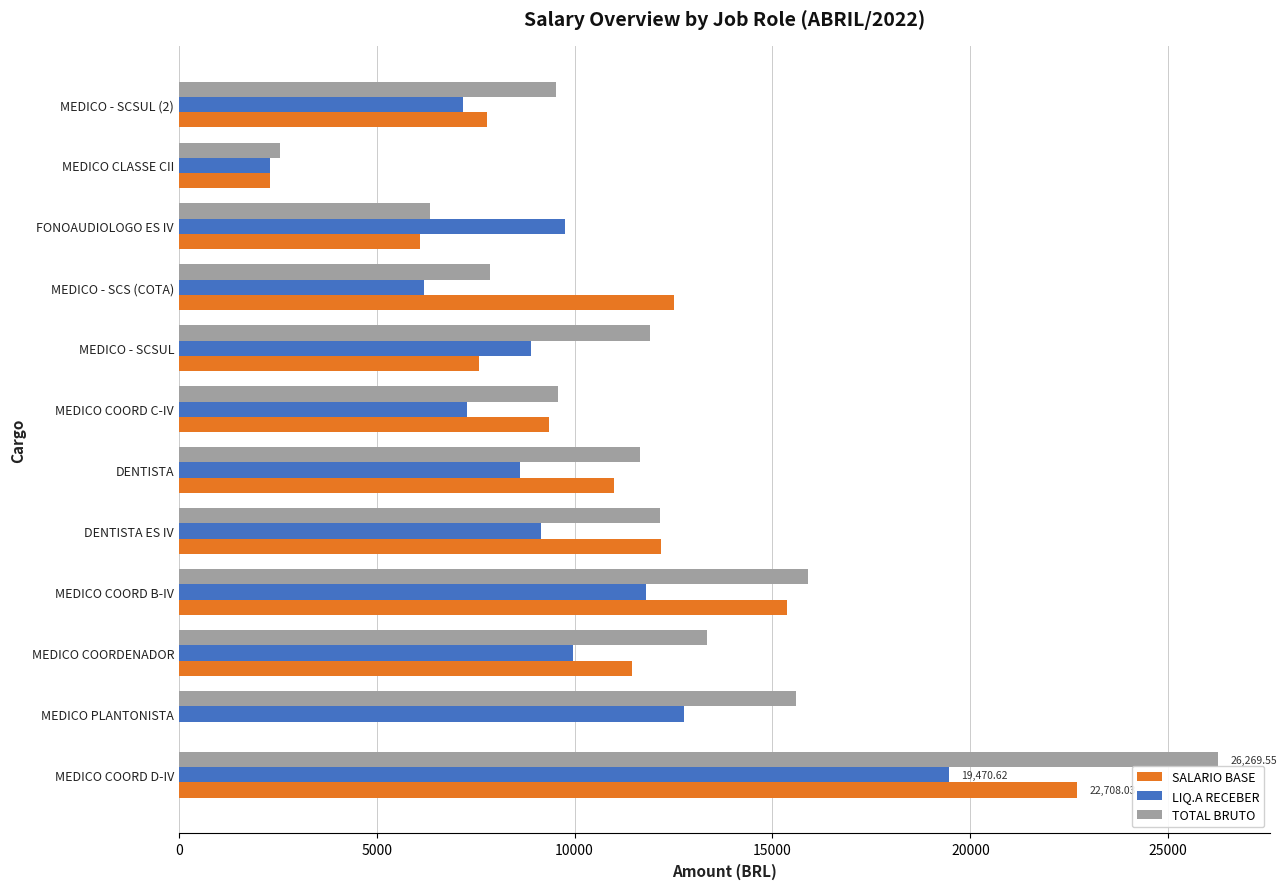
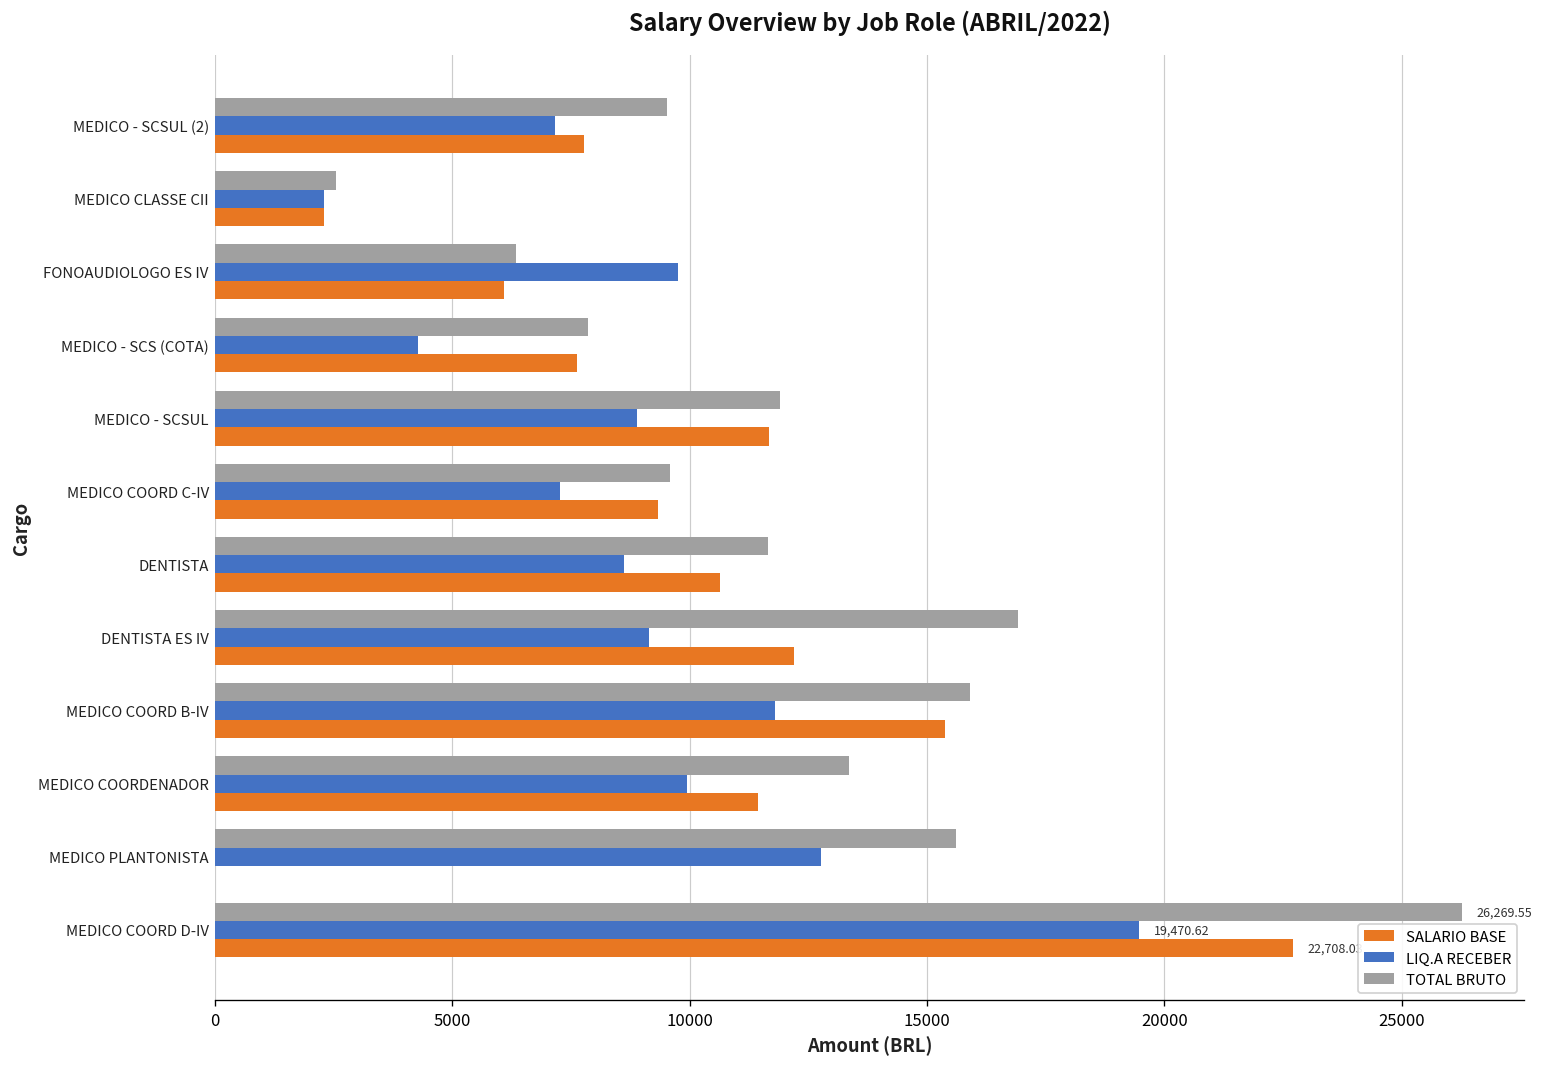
LIQ.A RECEBER, MEDICO - SCS (COTA): 6200 -> 4300
SALARIO BASE, MEDICO - SCS (COTA): 12500 -> 7600
SALARIO BASE, MEDICO - SCSUL: 7600 -> 11700
SALARIO BASE, DENTISTA: 11000 -> 10600
TOTAL BRUTO, DENTISTA ES IV: 12200 -> 16900
